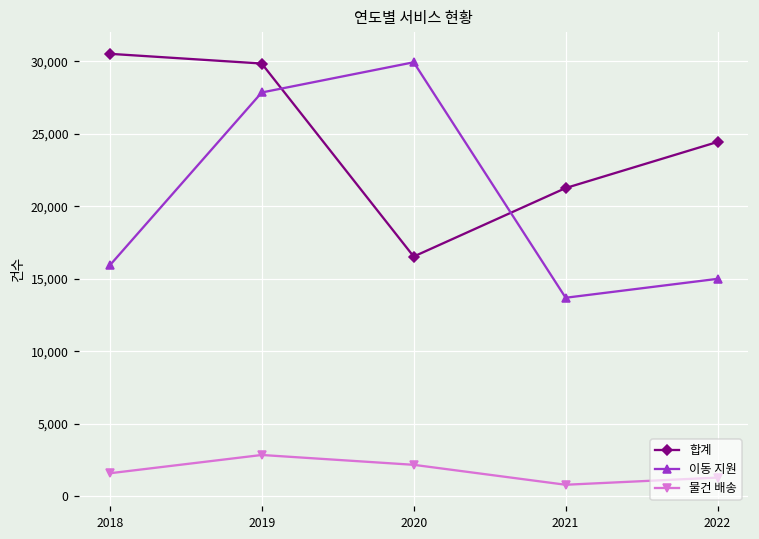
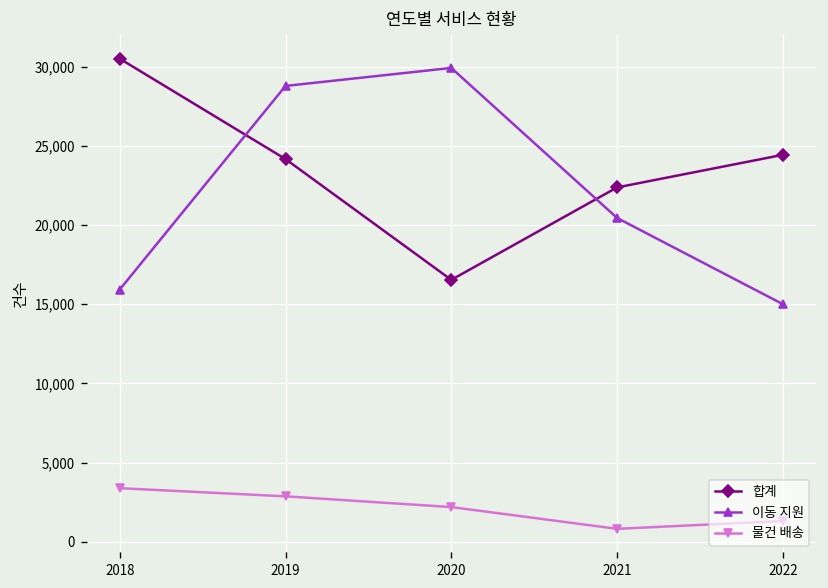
물건 배송, 2018: 1,600 -> 3,400
합계, 2019: 29,800 -> 24,200
이동 지원, 2019: 27,900 -> 28,800
합계, 2021: 21,300 -> 22,400
이동 지원, 2021: 13,700 -> 20,500
